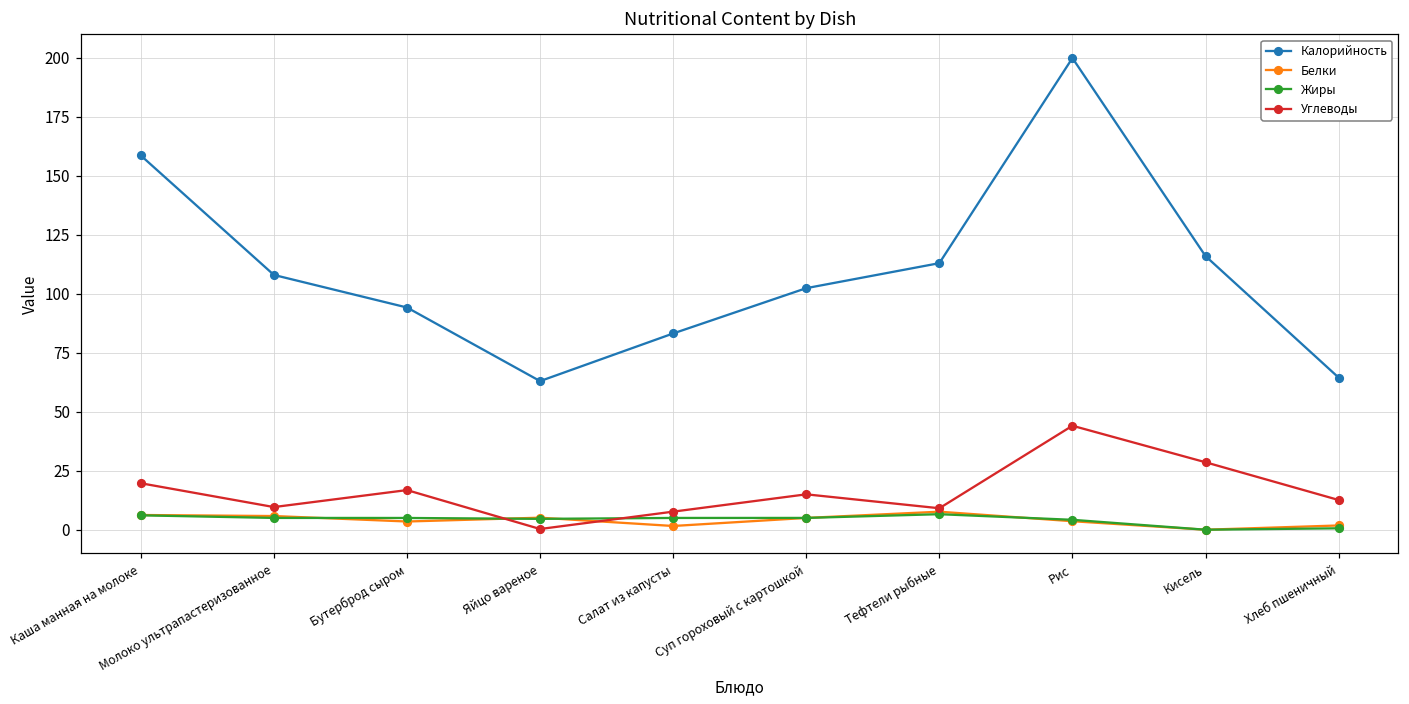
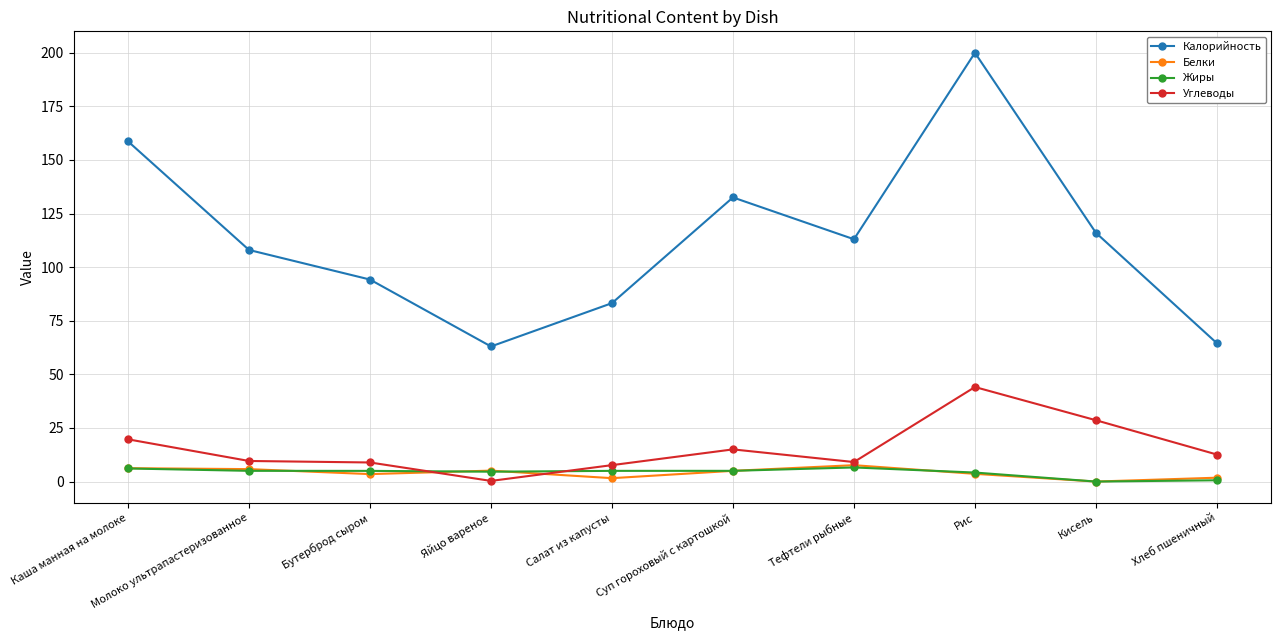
Углеводы, Бутерброд сыром: 17 -> 9
Калорийность, Суп гороховый с картошкой: 102 -> 133
